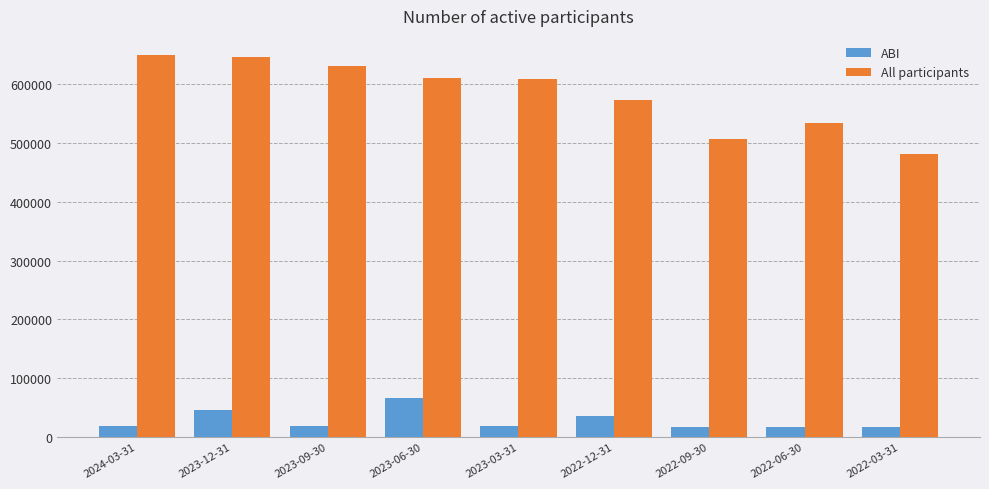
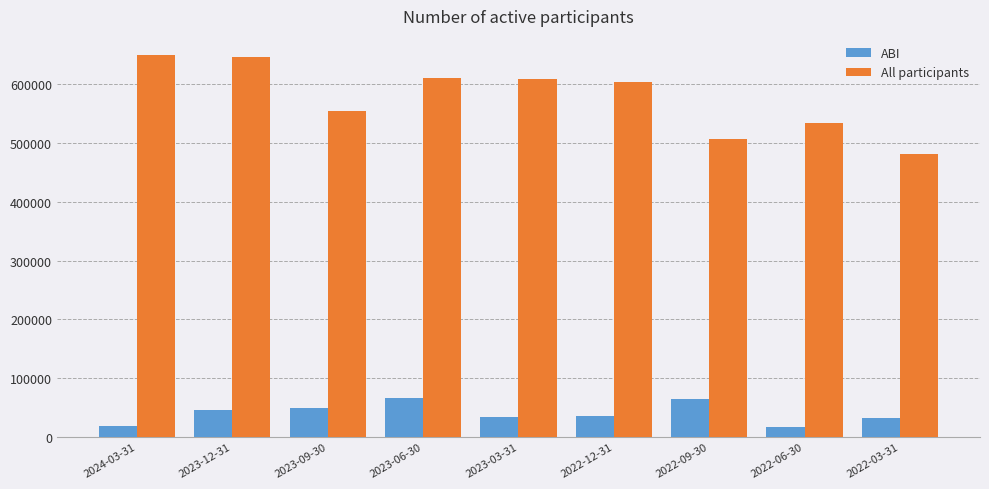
ABI, 2023-09-30: 20000 -> 50000
All participants, 2023-09-30: 630000 -> 550000
ABI, 2023-03-31: 20000 -> 30000
All participants, 2022-12-31: 570000 -> 600000
ABI, 2022-09-30: 20000 -> 60000
ABI, 2022-03-31: 20000 -> 30000
